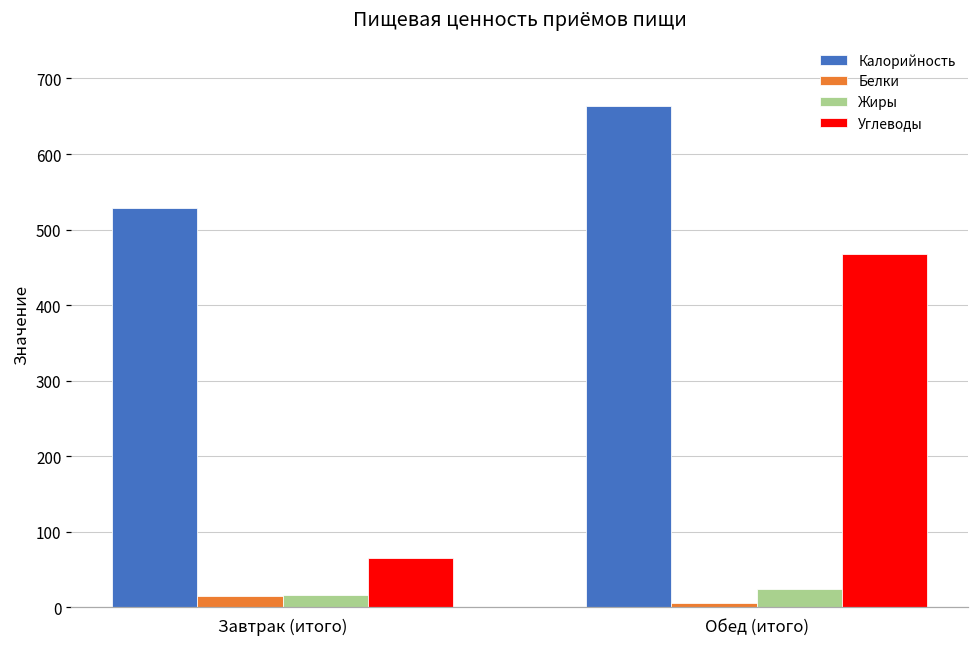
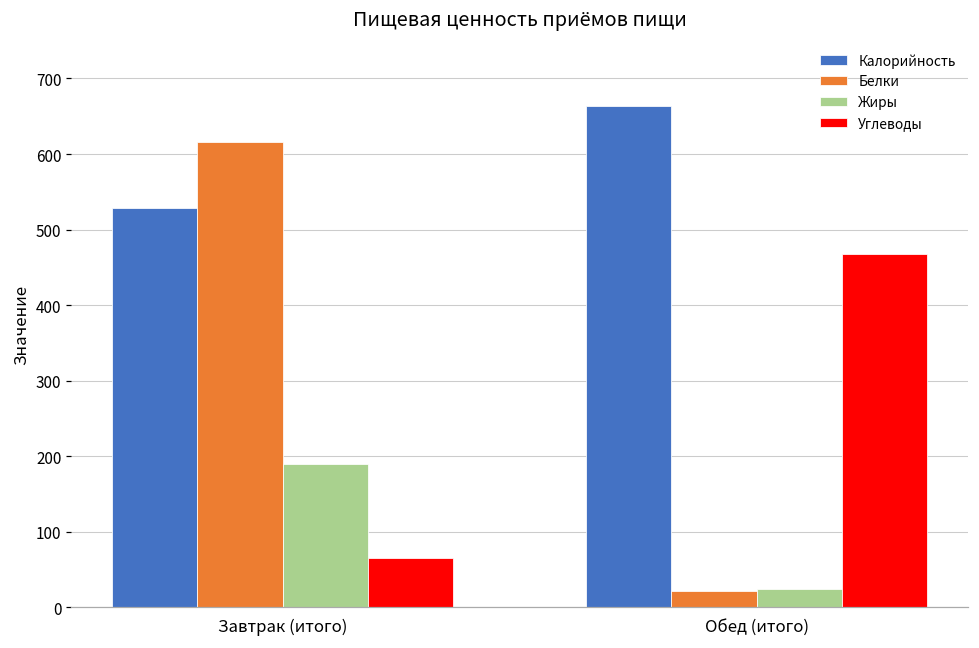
Белки, Завтрак (итого): 20 -> 620
Жиры, Завтрак (итого): 20 -> 190
Белки, Обед (итого): 10 -> 20
